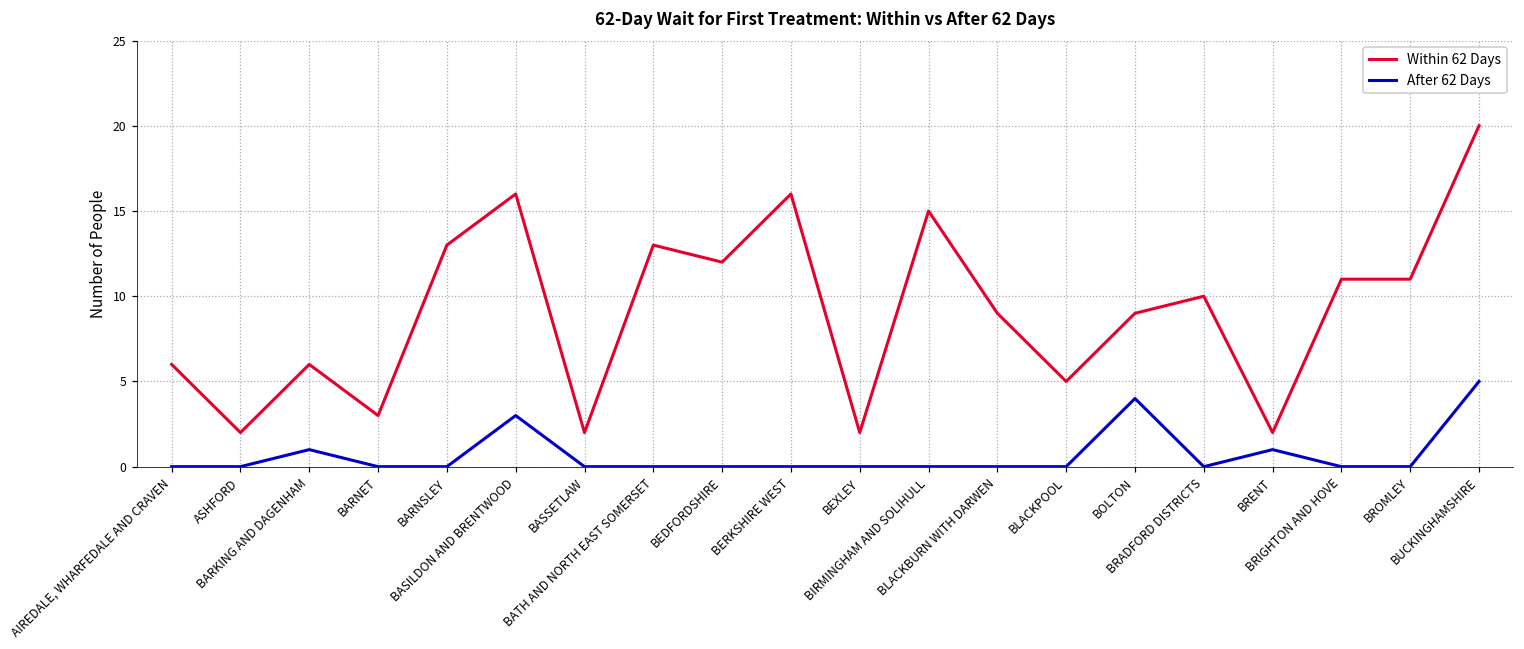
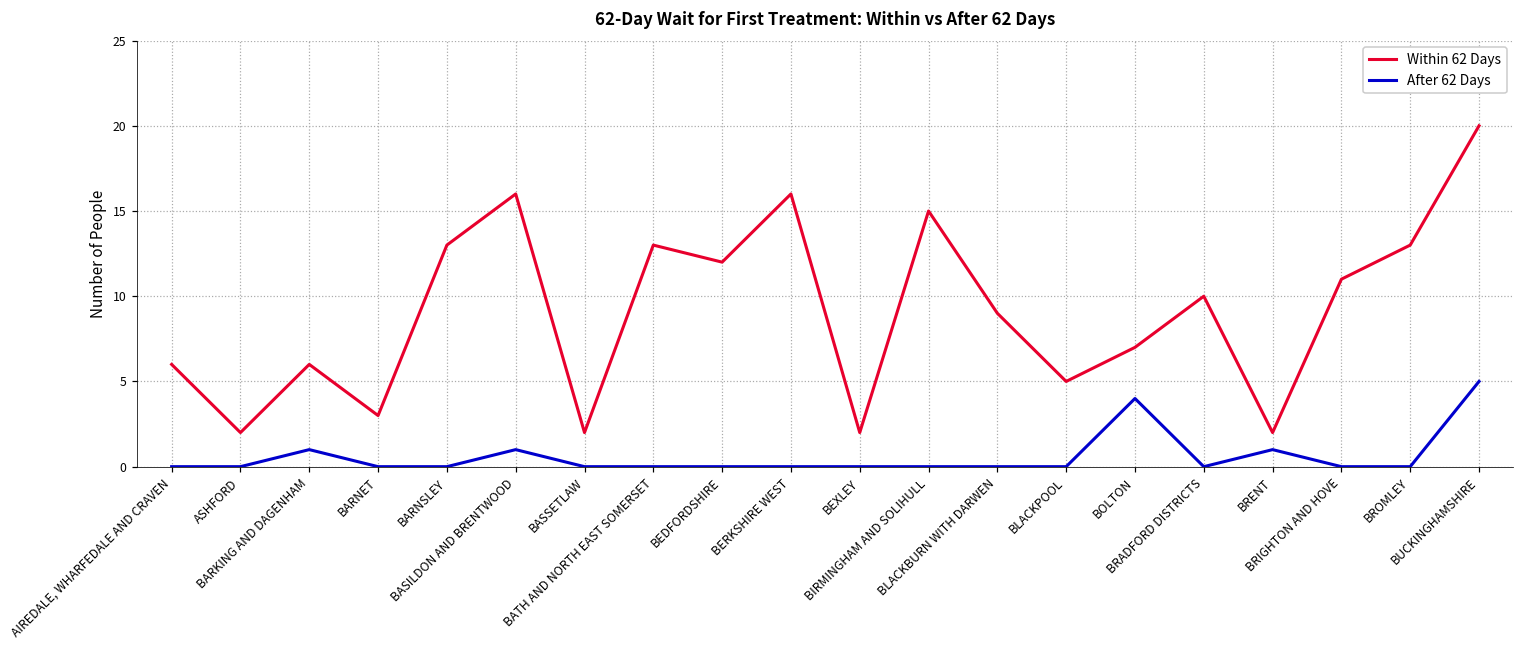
After 62 Days, BASILDON AND BRENTWOOD: 3 -> 1
Within 62 Days, BOLTON: 9 -> 7
Within 62 Days, BROMLEY: 11 -> 13
